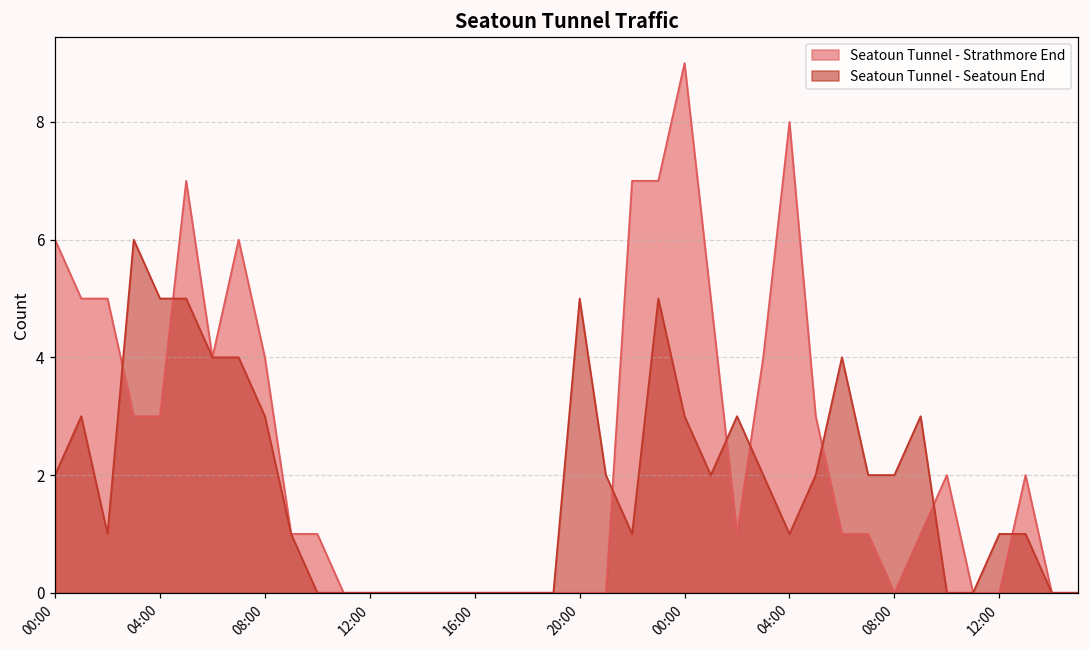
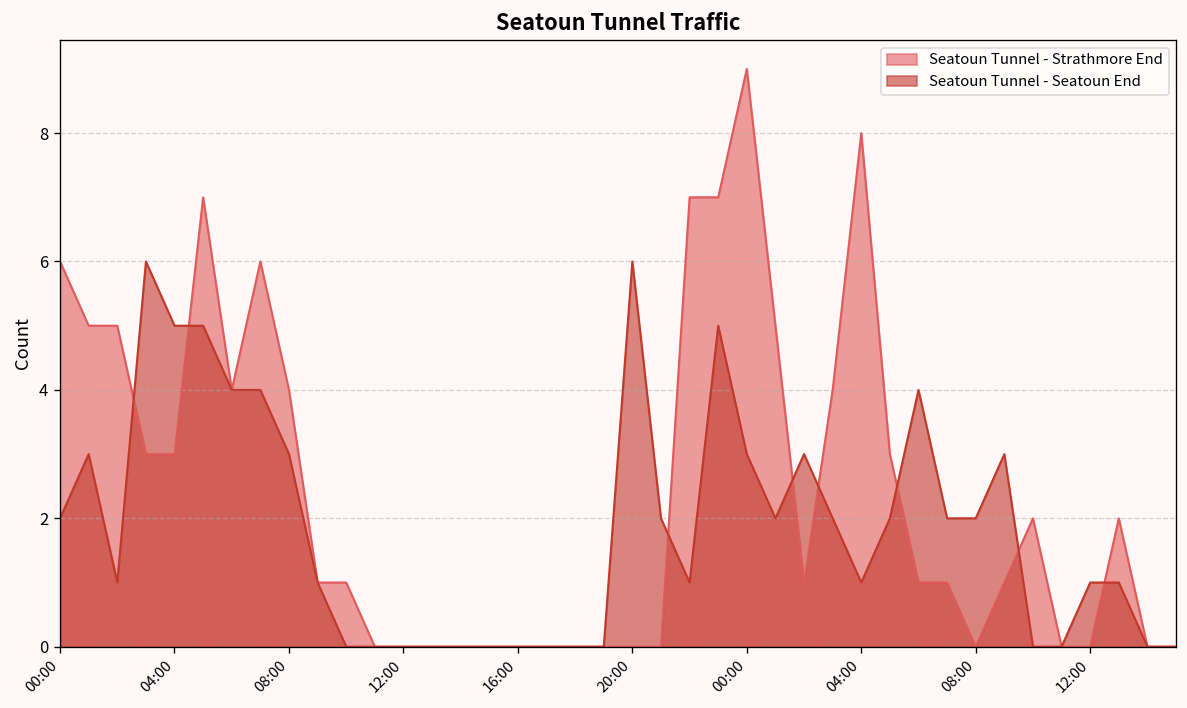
Seatoun Tunnel - Seatoun End, 20:00: 5 -> 6
